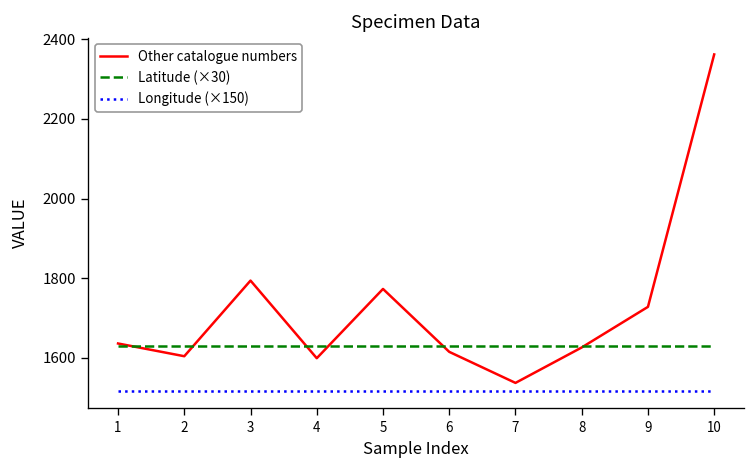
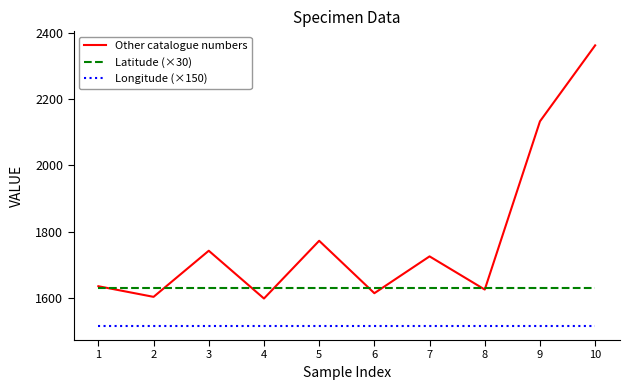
Other catalogue numbers, 3: 1790 -> 1740
Other catalogue numbers, 7: 1540 -> 1730
Other catalogue numbers, 9: 1730 -> 2130
